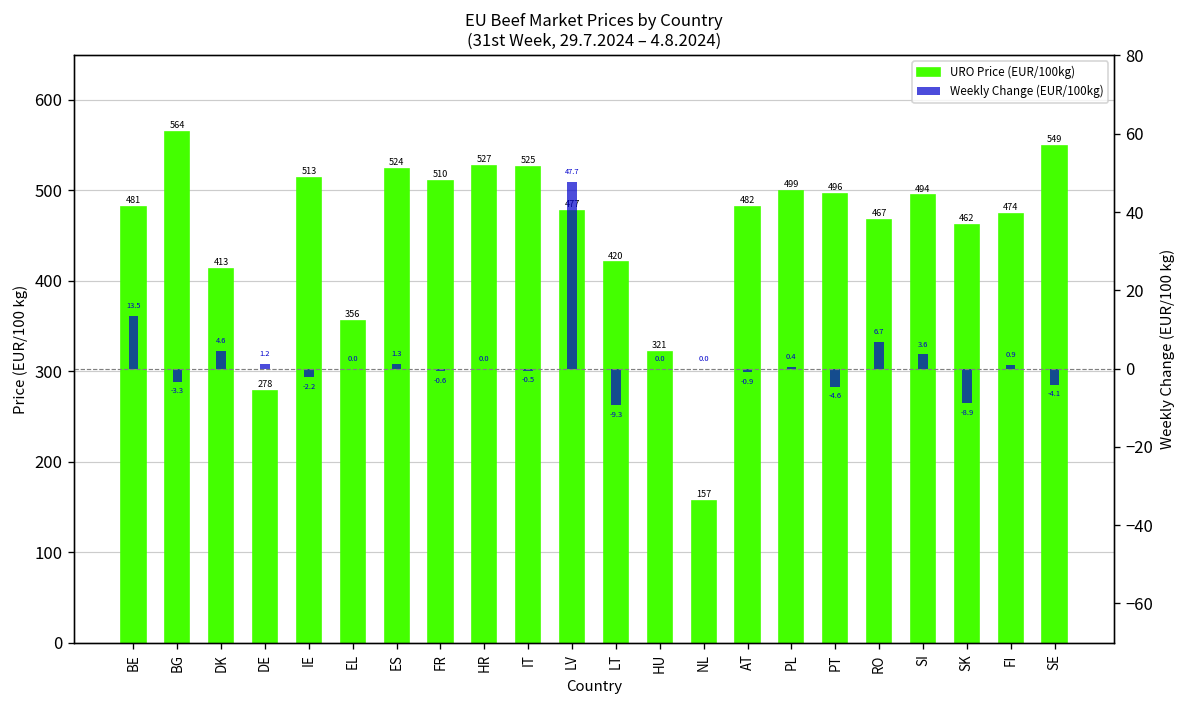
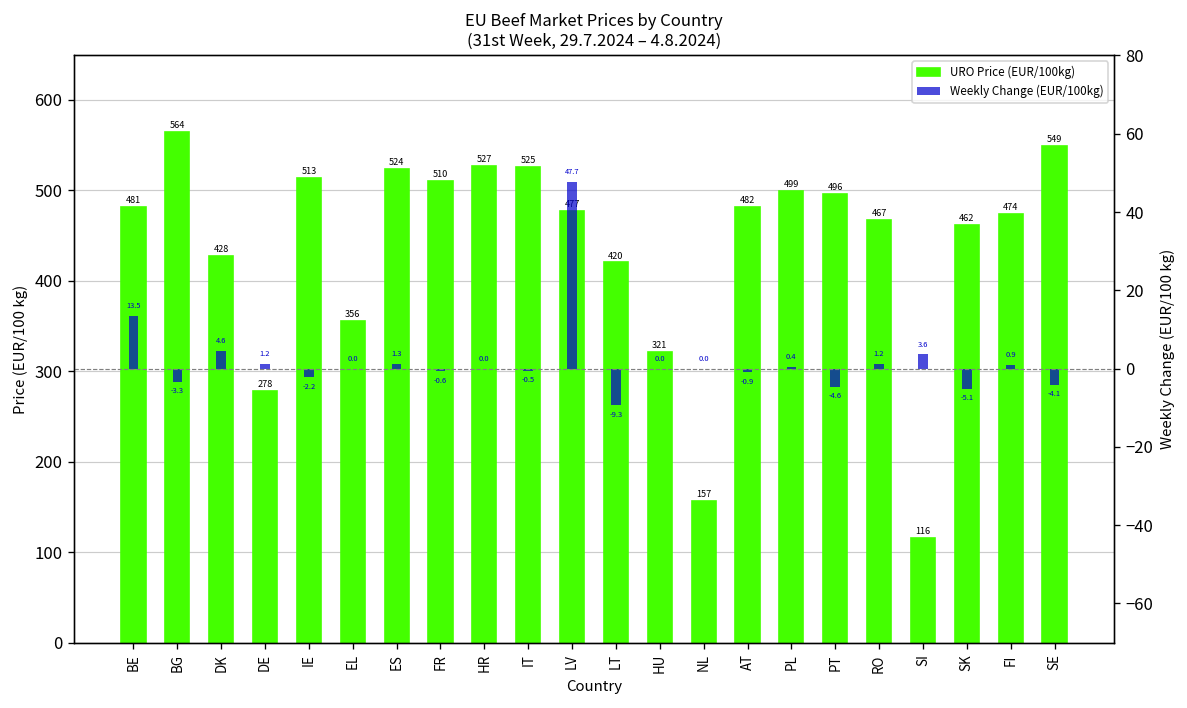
URO Price (EUR/100kg), DK: 413 -> 428
URO Price (EUR/100kg), SI: 494 -> 116
Weekly Change (EUR/100kg), RO: 6.7 -> 1.2
Weekly Change (EUR/100kg), SK: -8.9 -> -5.1
